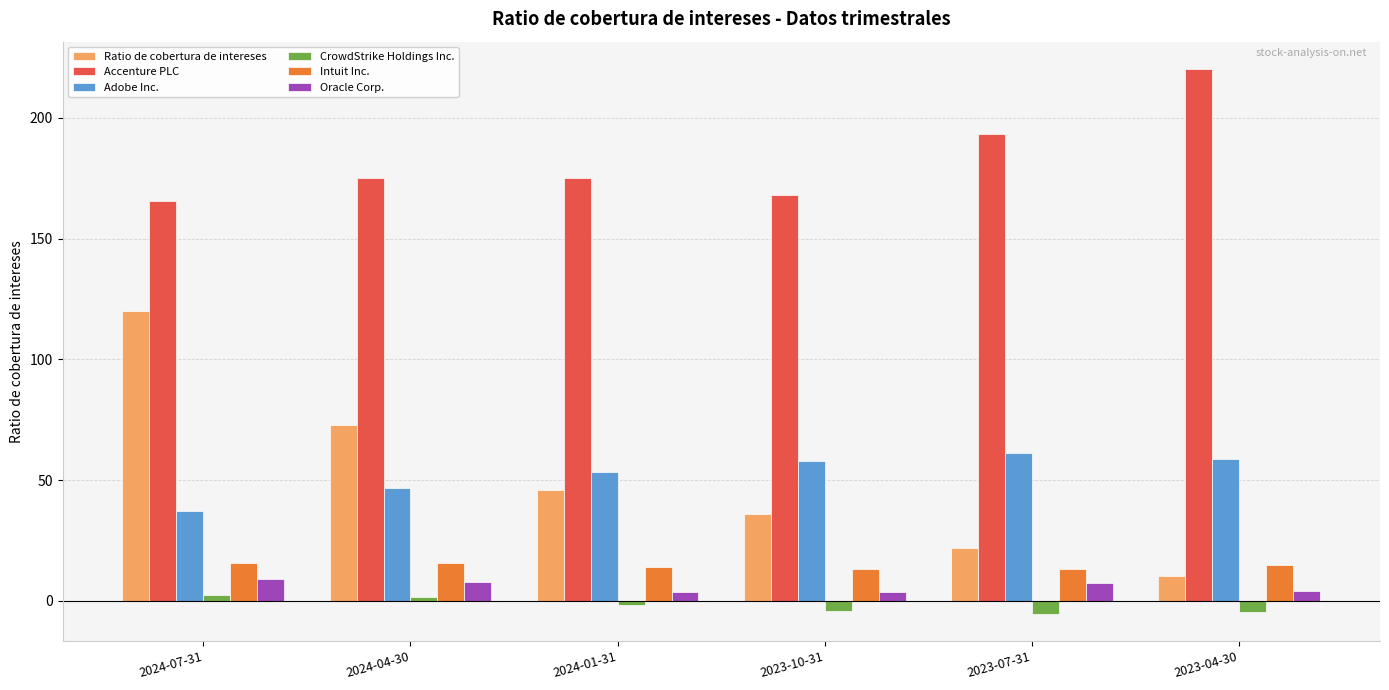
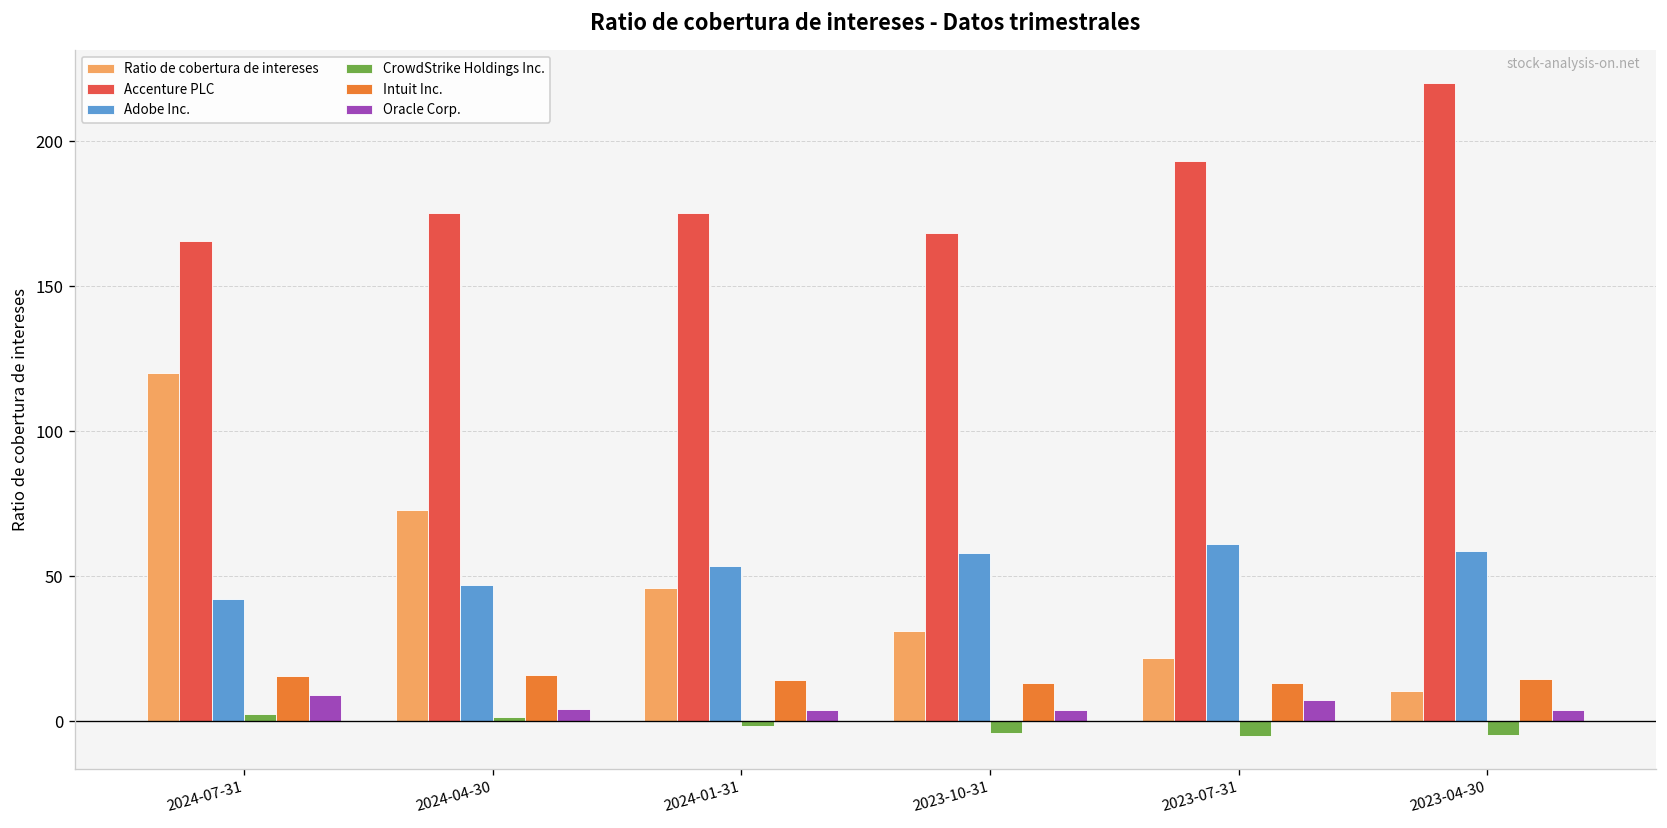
Adobe Inc., 2024-07-31: 37 -> 42
Oracle Corp., 2024-04-30: 8 -> 4
Ratio de cobertura de intereses, 2023-10-31: 36 -> 31
